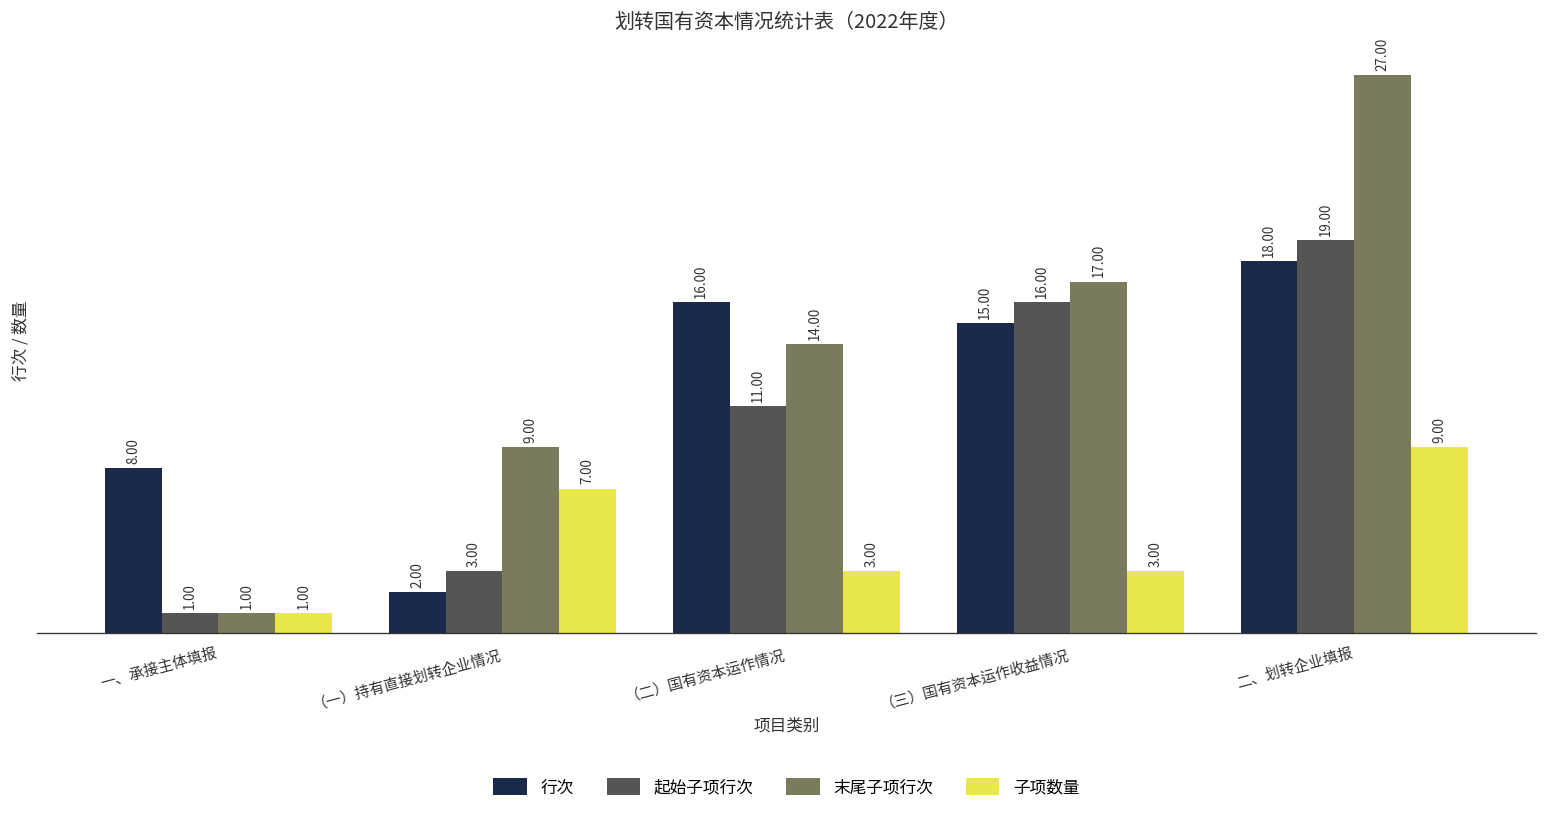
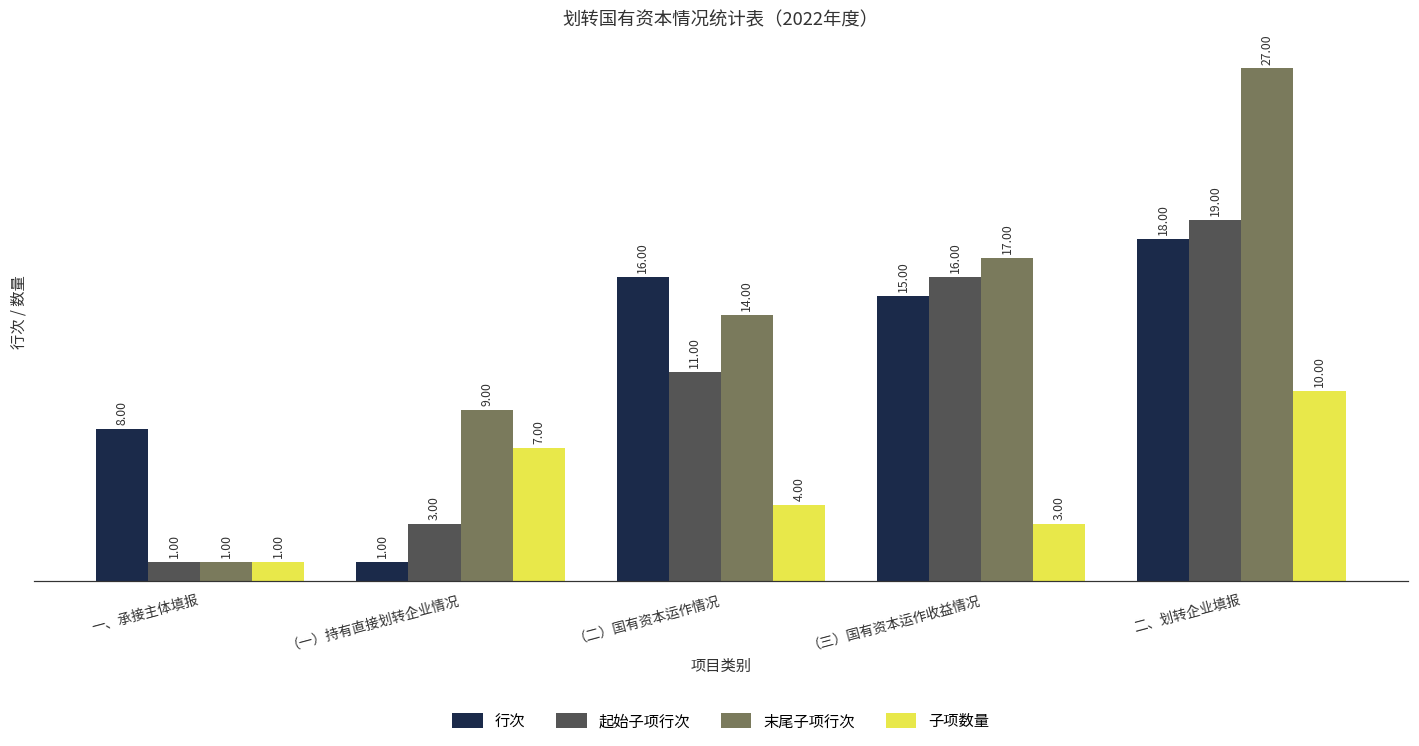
行次, （一）持有直接划转企业情况: 2.00 -> 1.00
子项数量, （二）国有资本运作情况: 3.00 -> 4.00
子项数量, 二、划转企业填报: 9.00 -> 10.00
